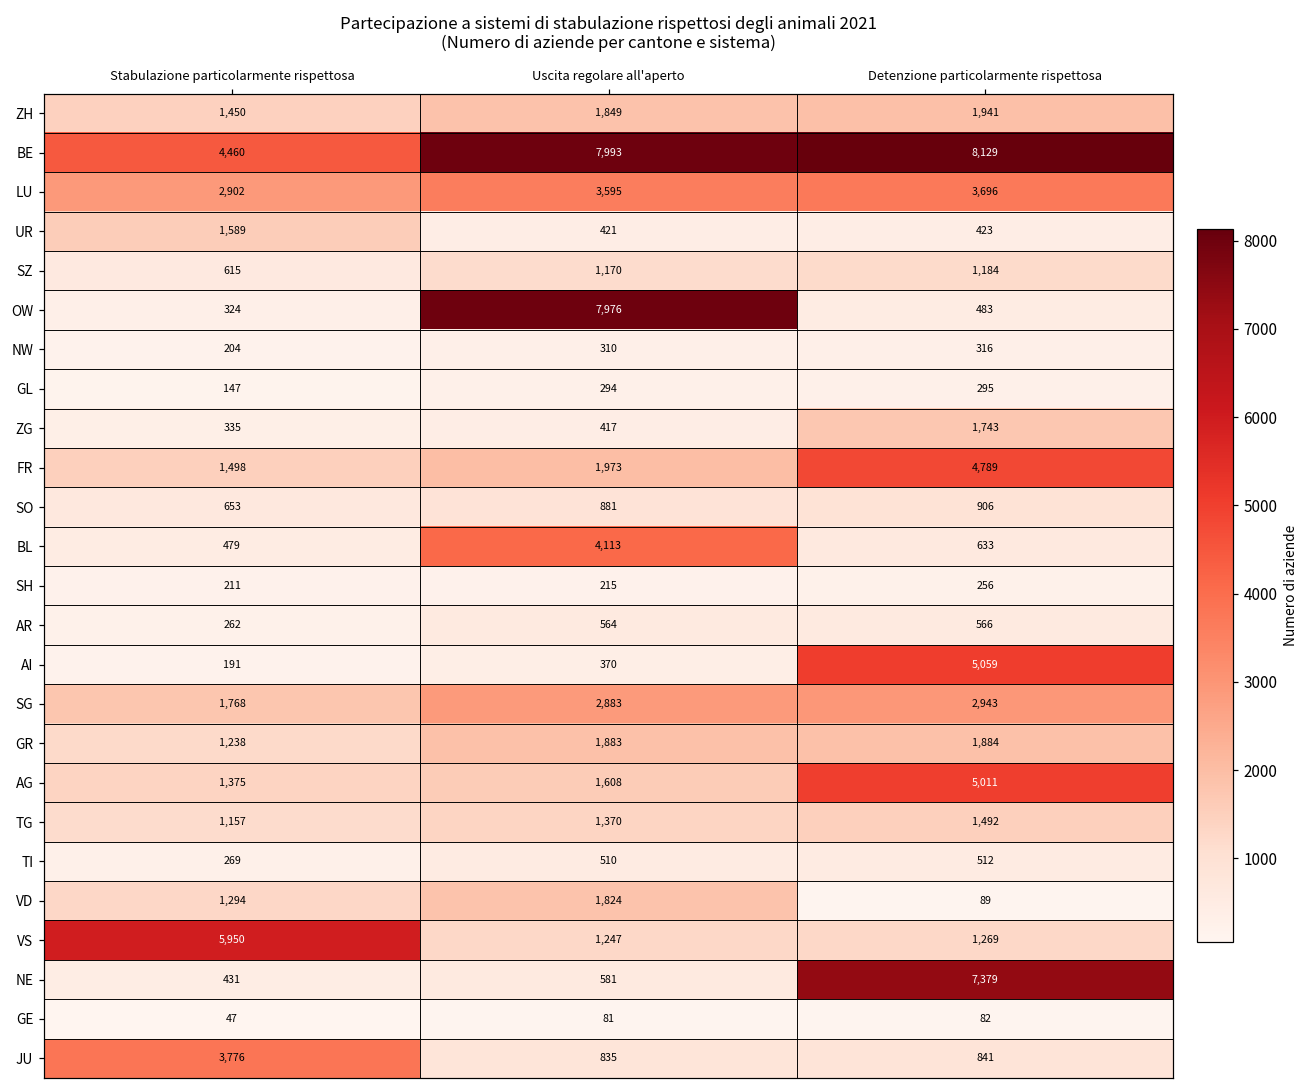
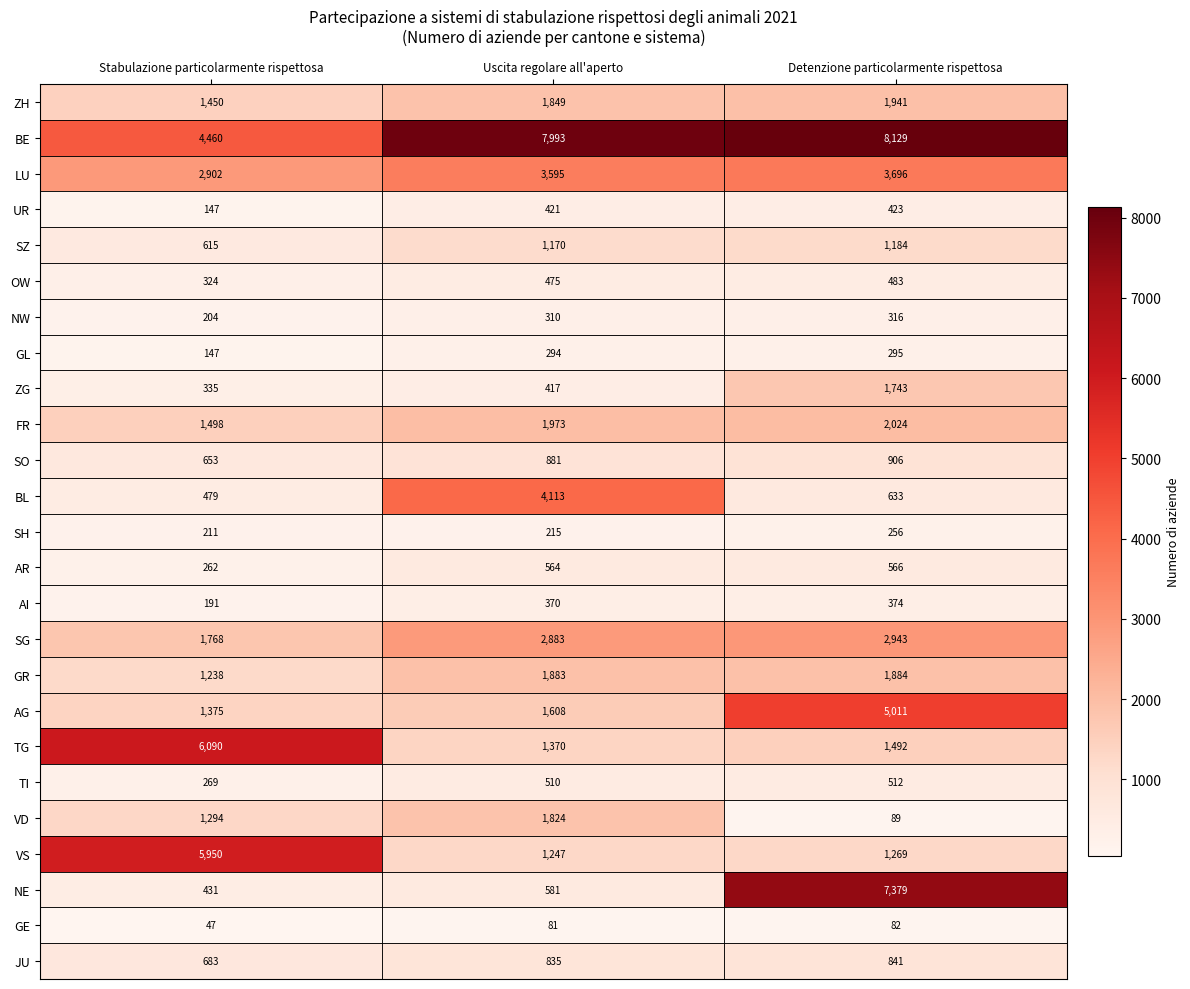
UR, Stabulazione particolarmente rispettosa: 1,589 -> 147
OW, Uscita regolare all'aperto: 7,976 -> 475
FR, Detenzione particolarmente rispettosa: 4,789 -> 2,024
AI, Detenzione particolarmente rispettosa: 5,059 -> 374
TG, Stabulazione particolarmente rispettosa: 1,157 -> 6,090
JU, Stabulazione particolarmente rispettosa: 3,776 -> 683
